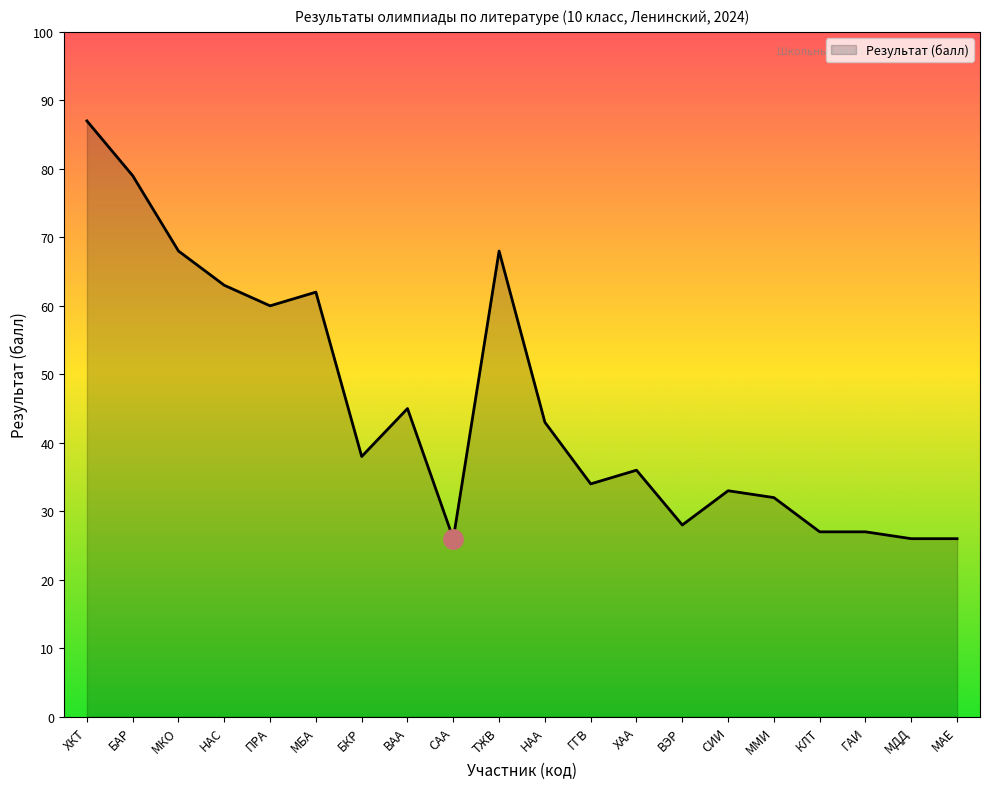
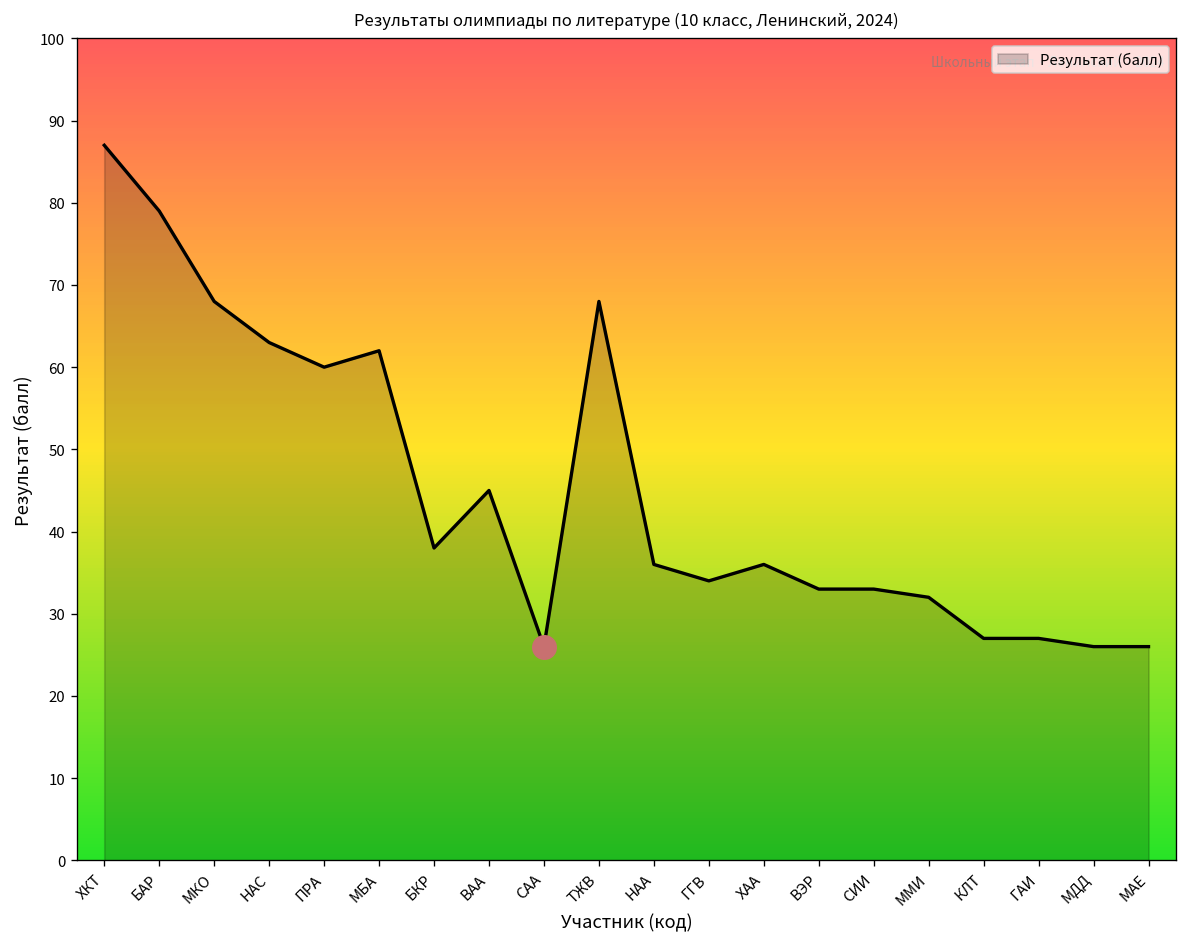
Результат (балл), НАА: 43 -> 36
Результат (балл), ВЭР: 28 -> 33
